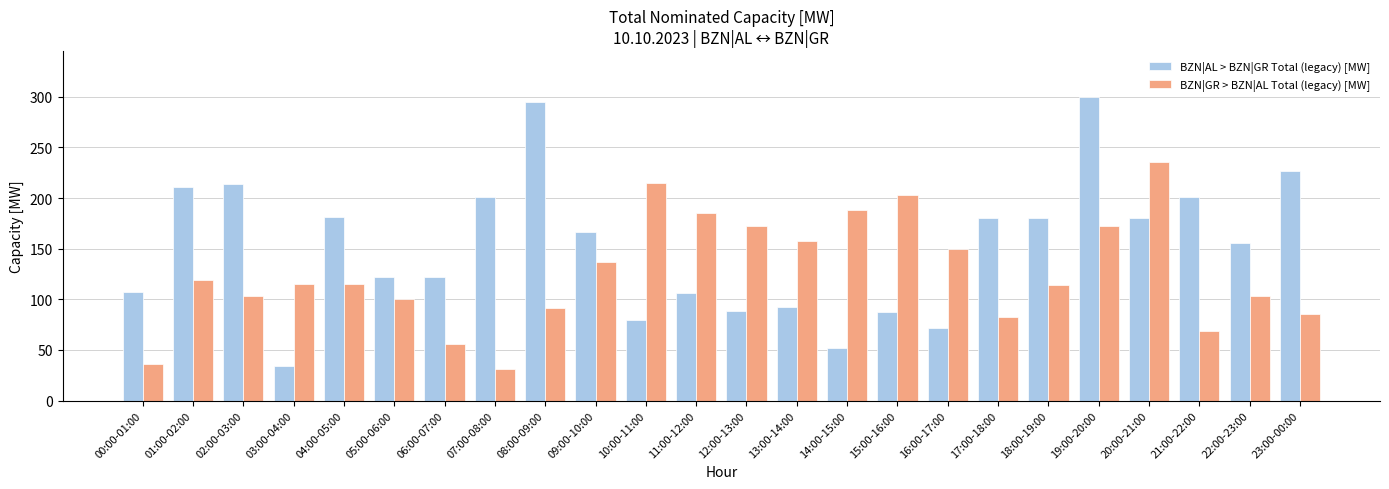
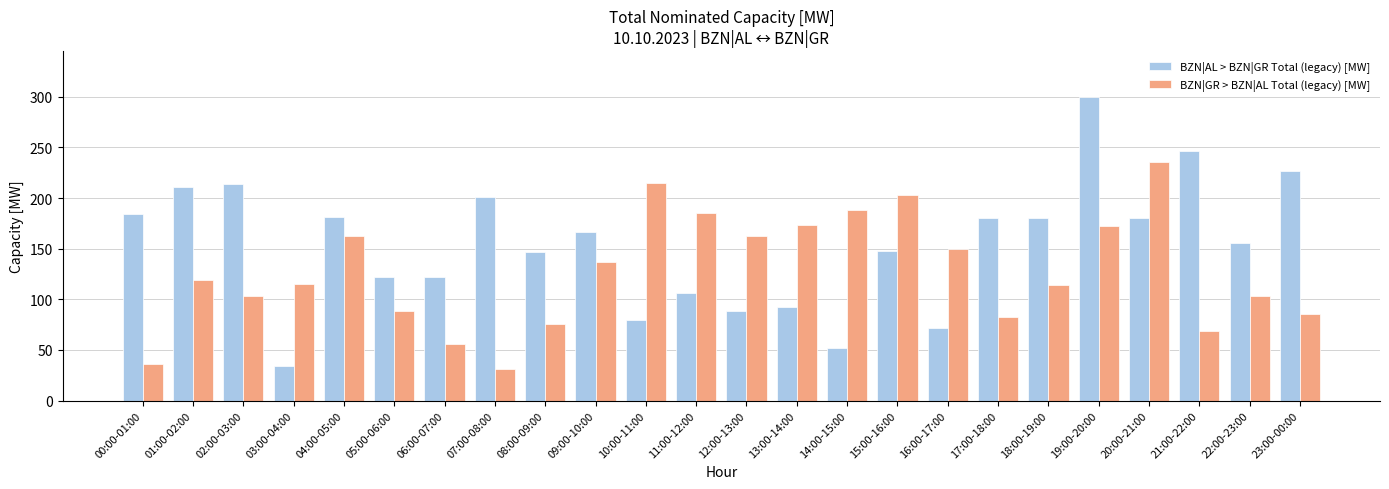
BZN|AL > BZN|GR Total (legacy) [MW], 00:00-01:00: 107 -> 184
BZN|GR > BZN|AL Total (legacy) [MW], 04:00-05:00: 115 -> 162
BZN|GR > BZN|AL Total (legacy) [MW], 05:00-06:00: 100 -> 88
BZN|AL > BZN|GR Total (legacy) [MW], 08:00-09:00: 295 -> 147
BZN|GR > BZN|AL Total (legacy) [MW], 08:00-09:00: 91 -> 76
BZN|GR > BZN|AL Total (legacy) [MW], 12:00-13:00: 172 -> 162
BZN|GR > BZN|AL Total (legacy) [MW], 13:00-14:00: 158 -> 173
BZN|AL > BZN|GR Total (legacy) [MW], 15:00-16:00: 87 -> 148
BZN|AL > BZN|GR Total (legacy) [MW], 21:00-22:00: 201 -> 246
